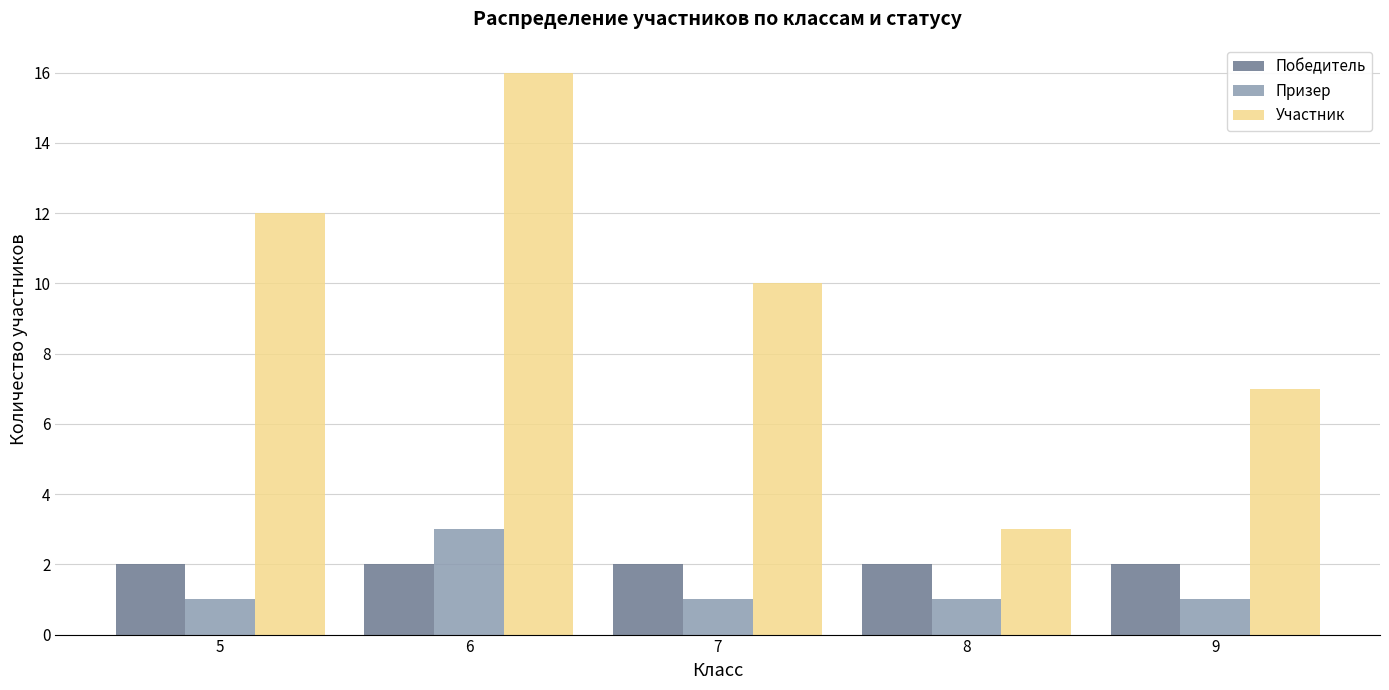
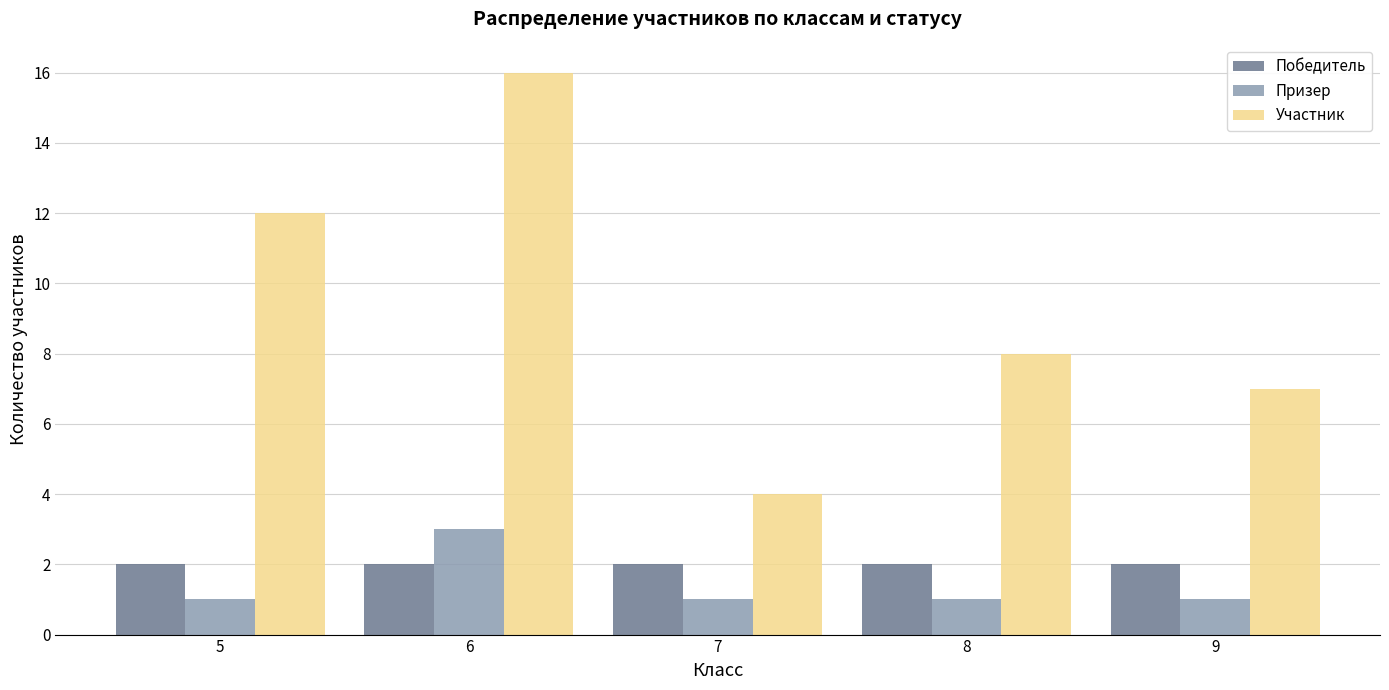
Участник, 7: 10 -> 4
Участник, 8: 3 -> 8
